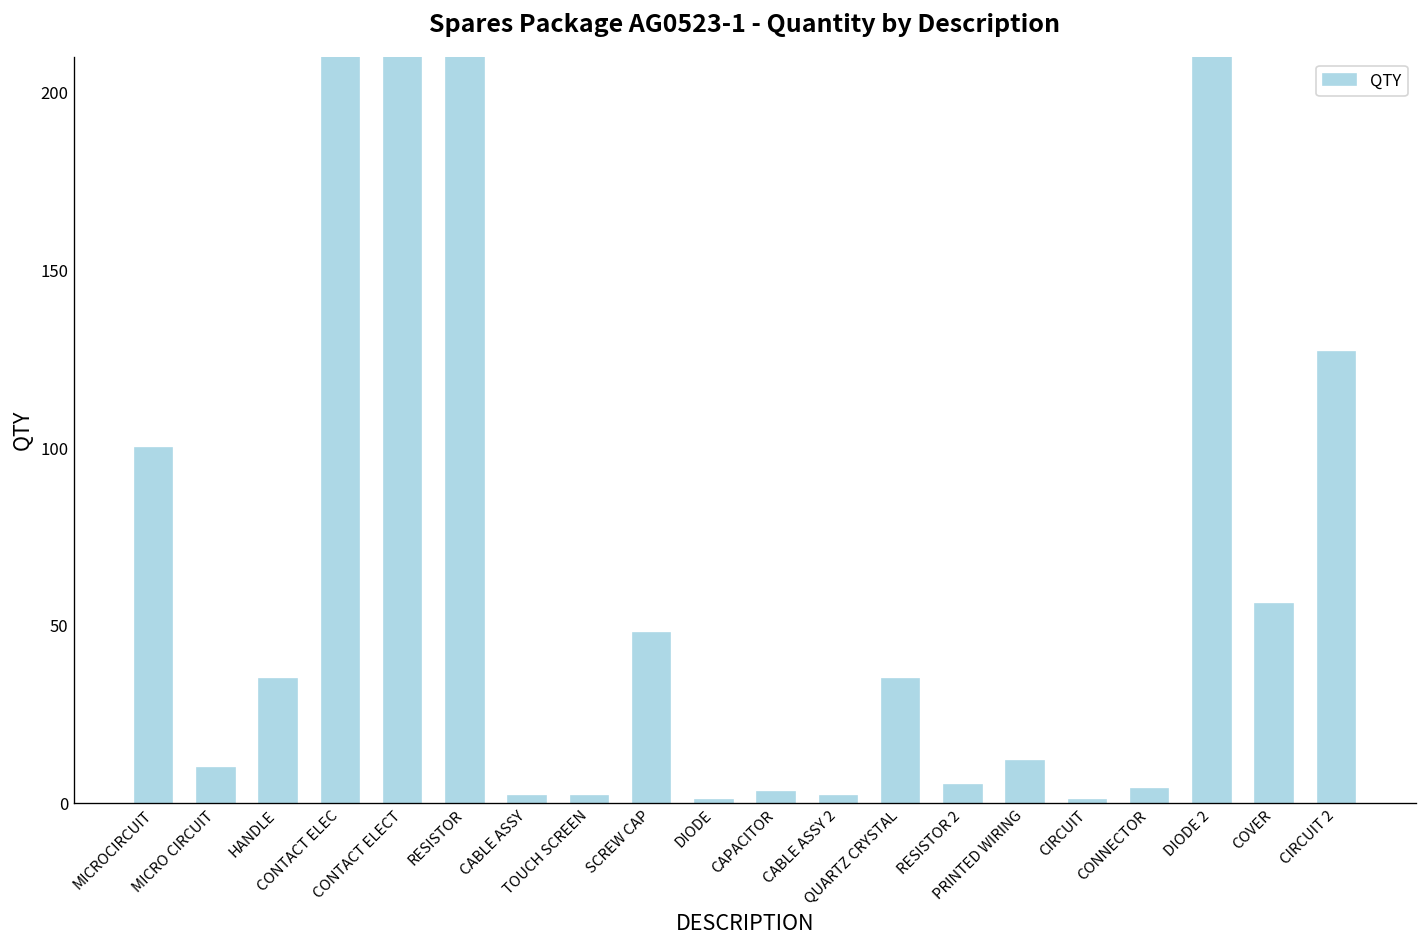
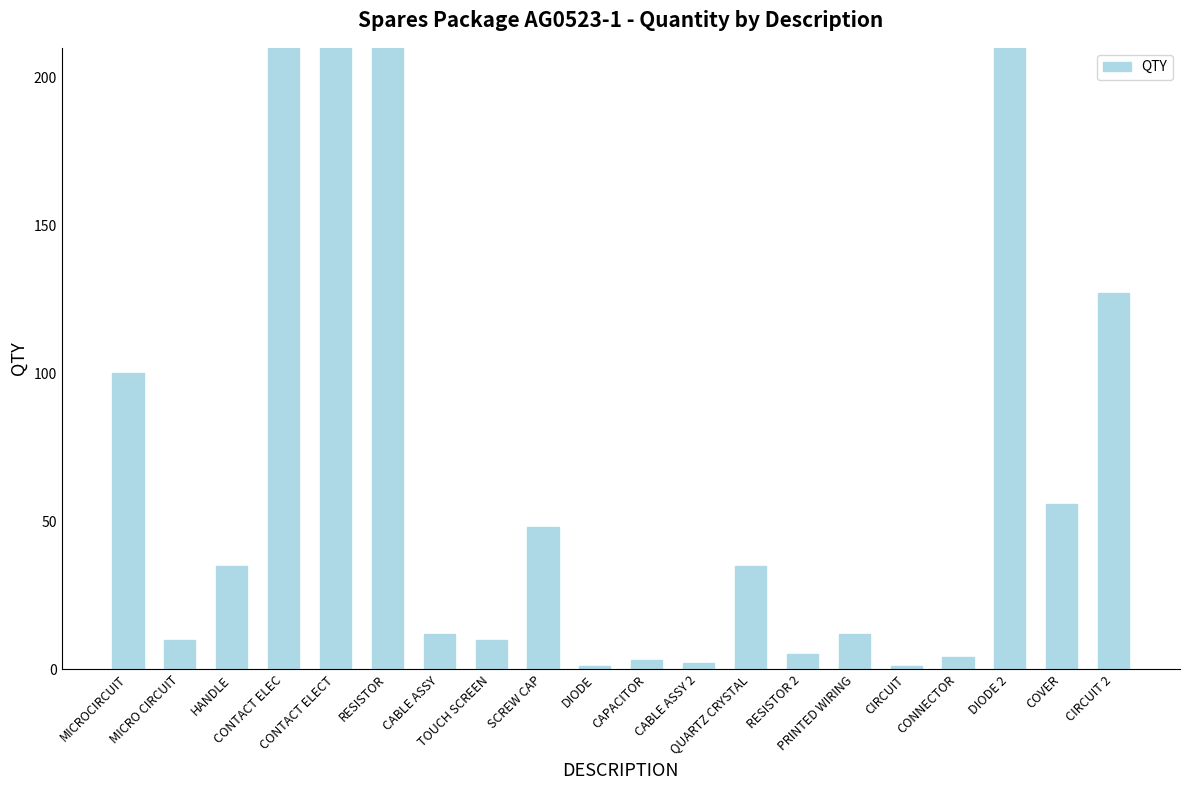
CABLE ASSY: 2 -> 12
TOUCH SCREEN: 2 -> 10
